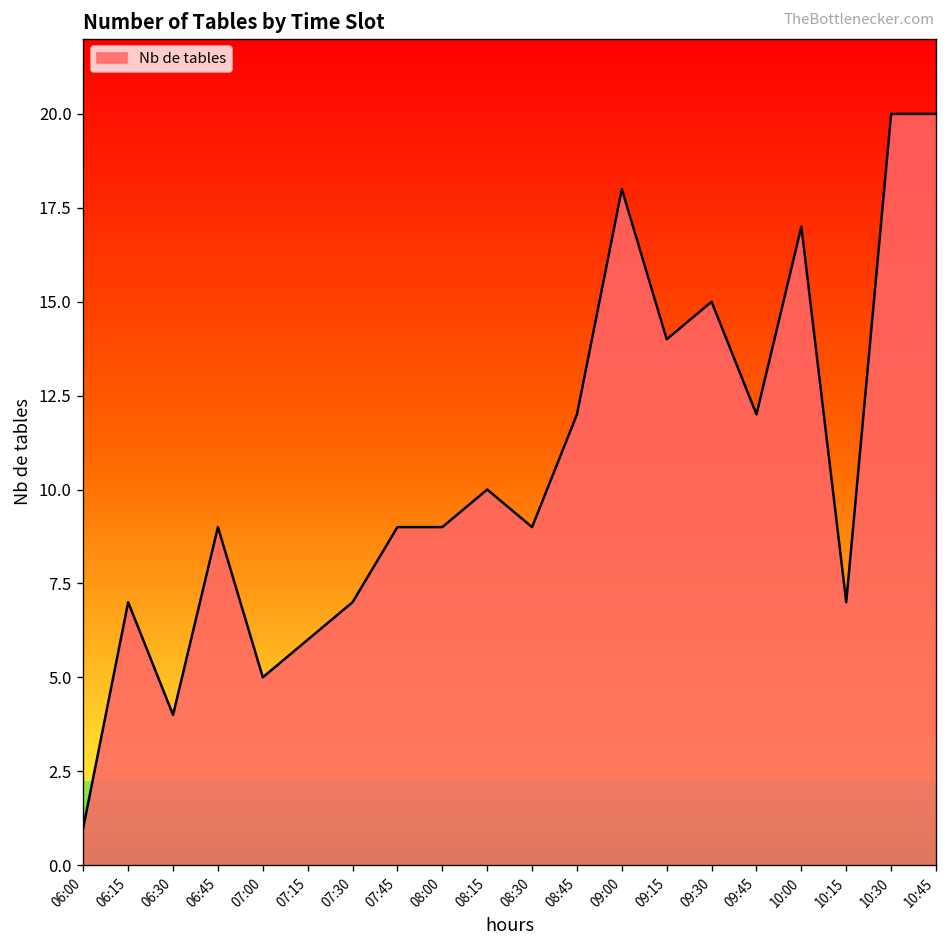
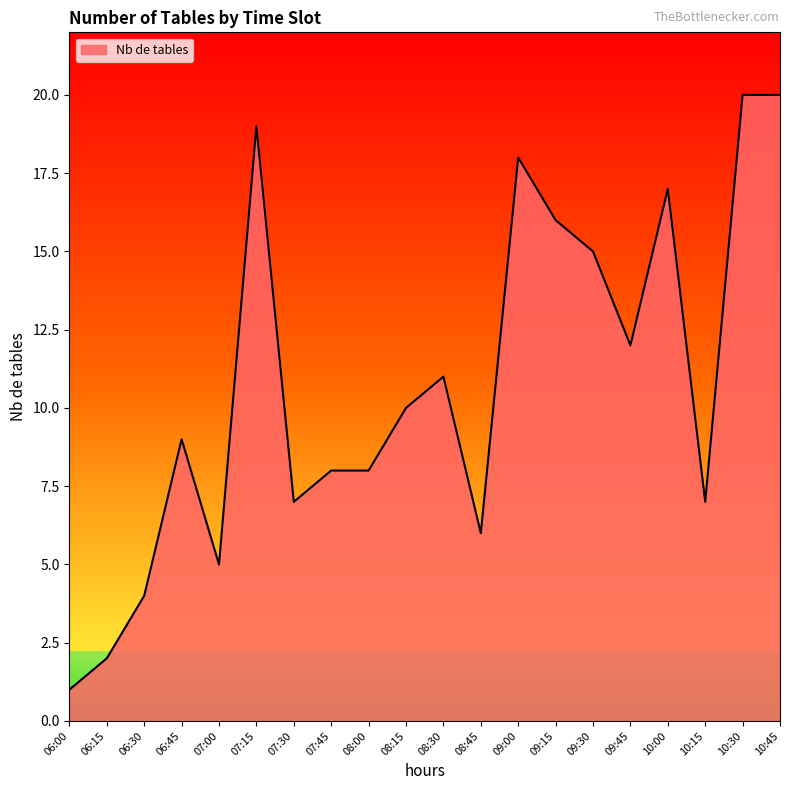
06:15: 7 -> 2
07:15: 6 -> 19
07:45: 9 -> 8
08:00: 9 -> 8
08:30: 9 -> 11
08:45: 12 -> 6
09:15: 14 -> 16
